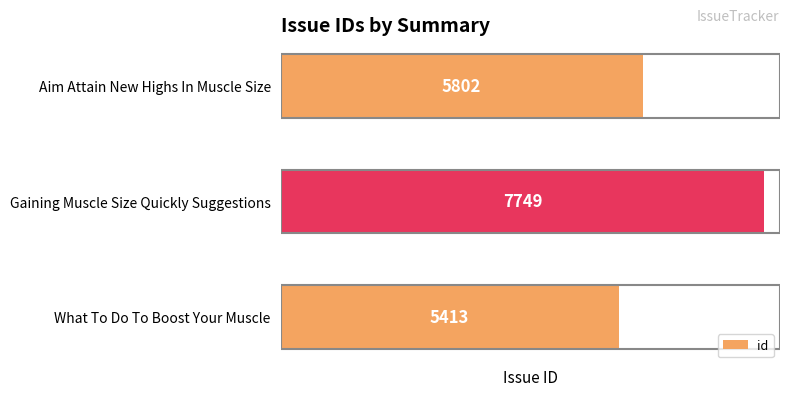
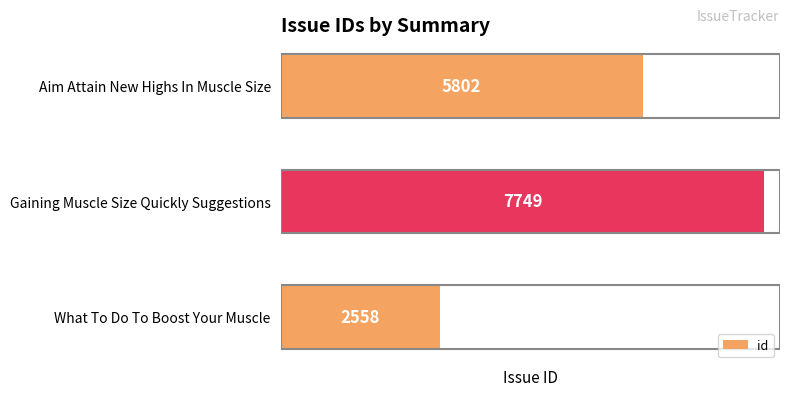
What To Do To Boost Your Muscle: 5413 -> 2558
